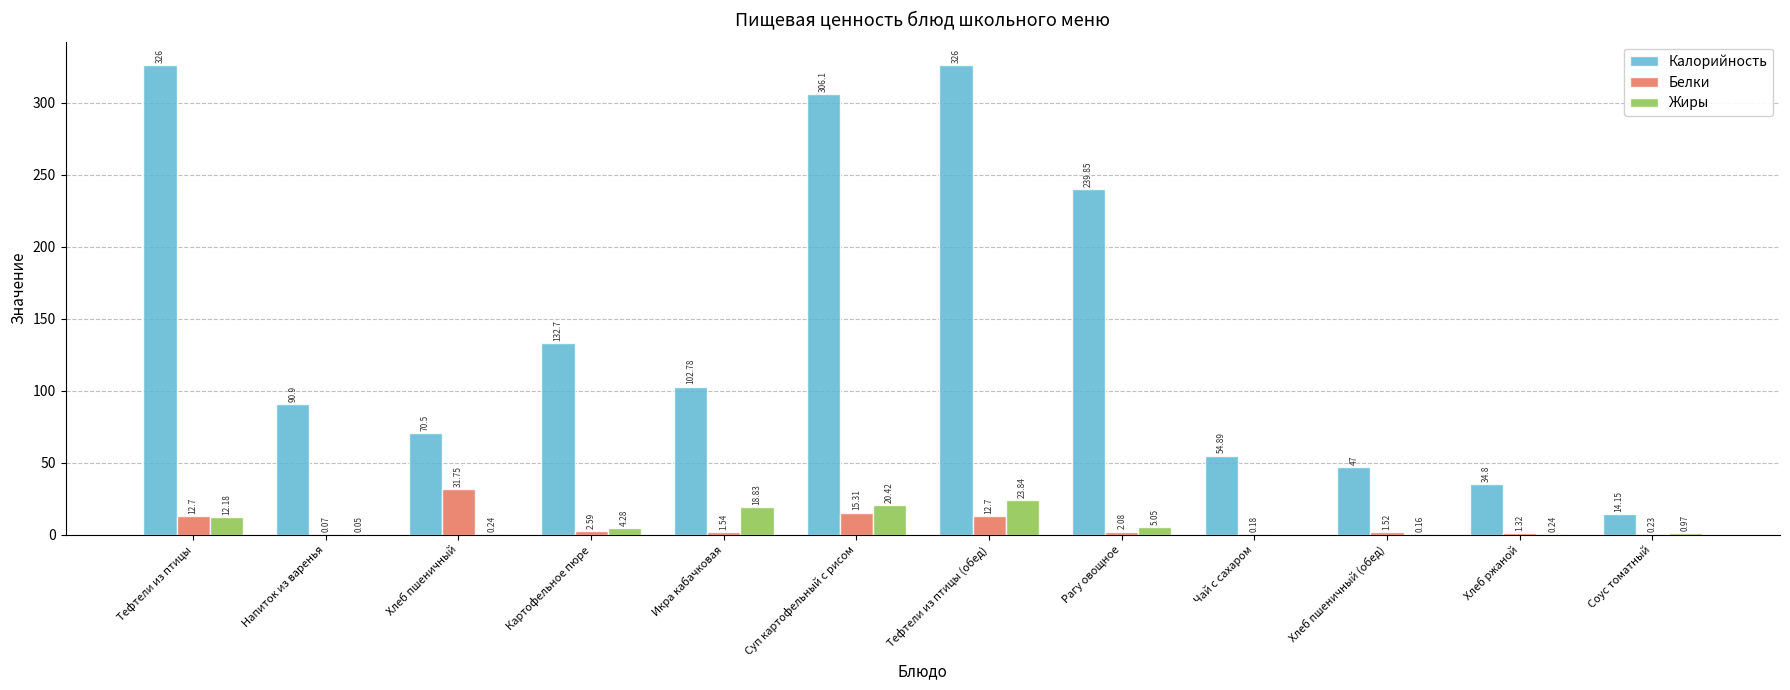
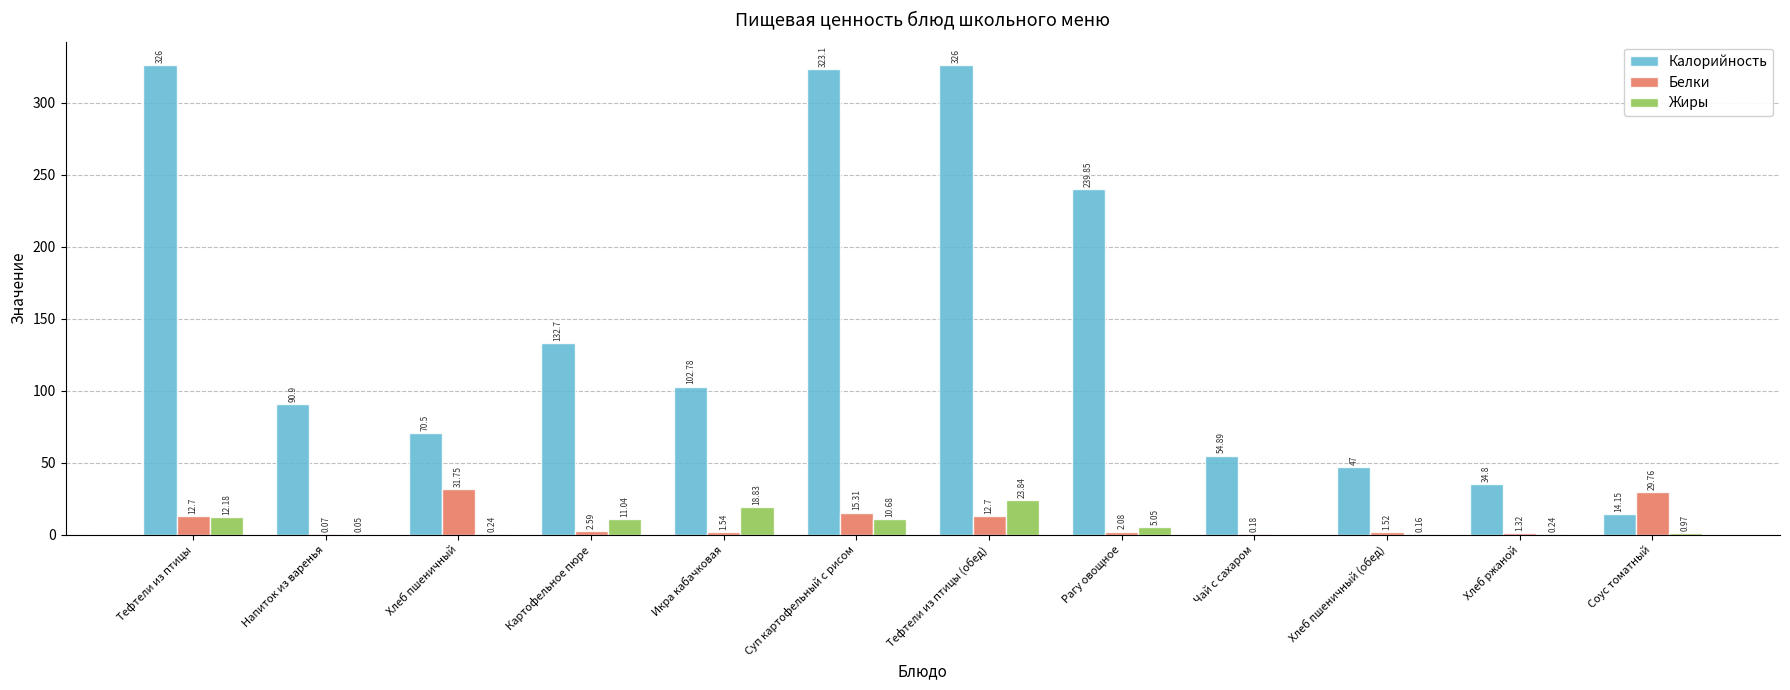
Жиры, Картофельное пюре: 4.28 -> 11.04
Калорийность, Суп картофельный с рисом: 306.1 -> 323.1
Жиры, Суп картофельный с рисом: 20.42 -> 10.68
Белки, Соус томатный: 0.23 -> 29.76
